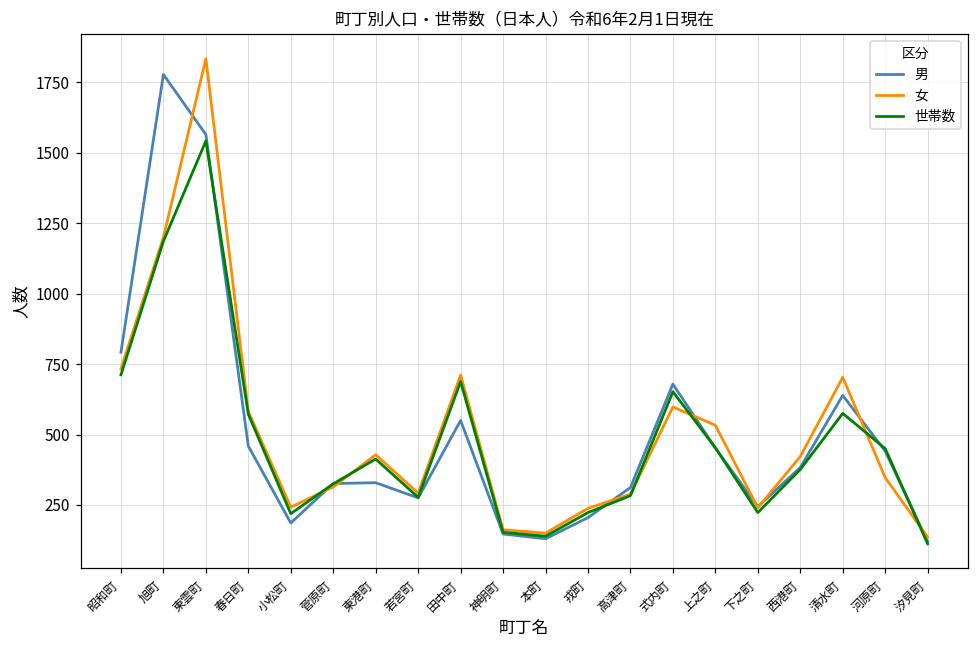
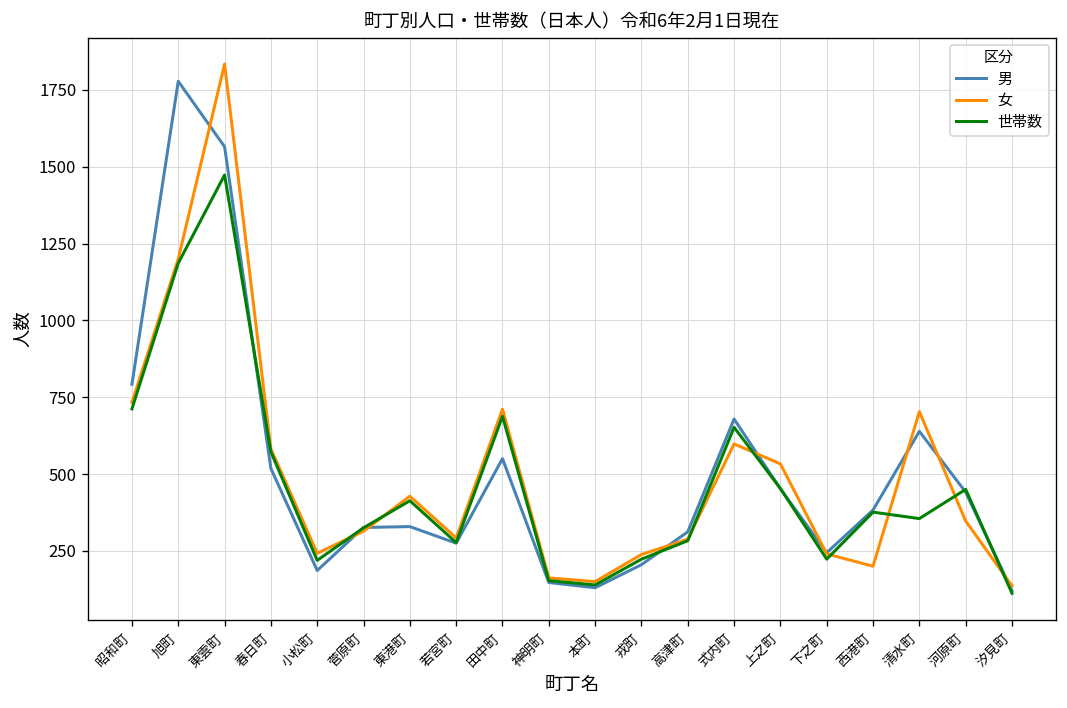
世帯数, 東雲町: 1540 -> 1470
男, 春日町: 460 -> 520
女, 西港町: 420 -> 200
世帯数, 清水町: 580 -> 360
